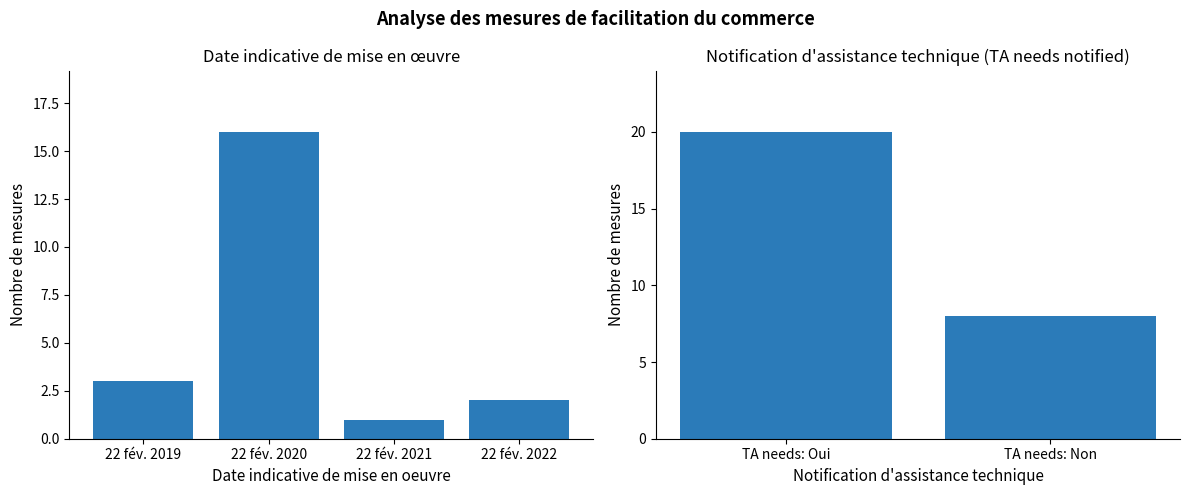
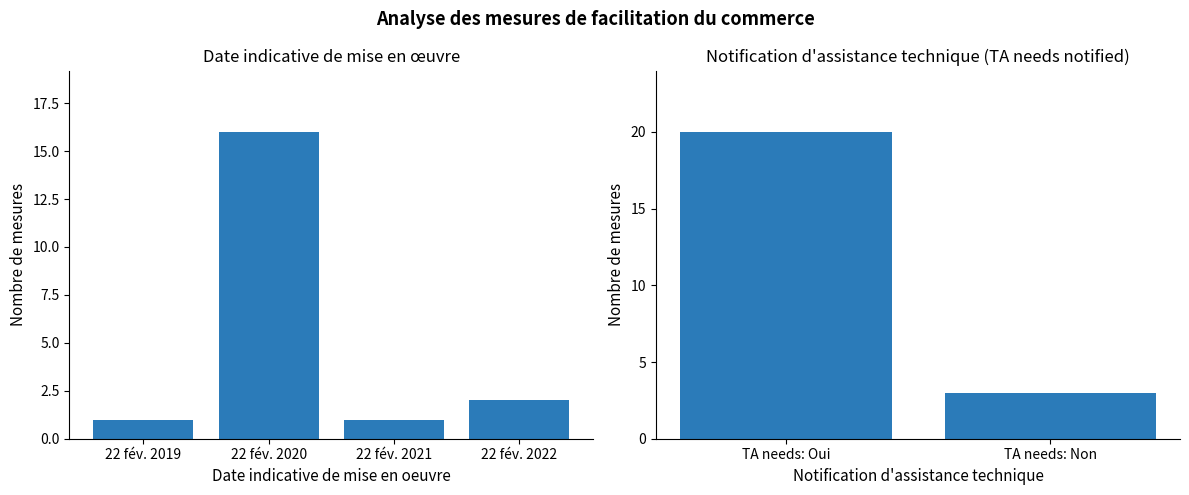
Date indicative de mise en œuvre, 22 fév. 2019: 3 -> 1
Notification d'assistance technique (TA needs notified), TA needs: Non: 8 -> 3
